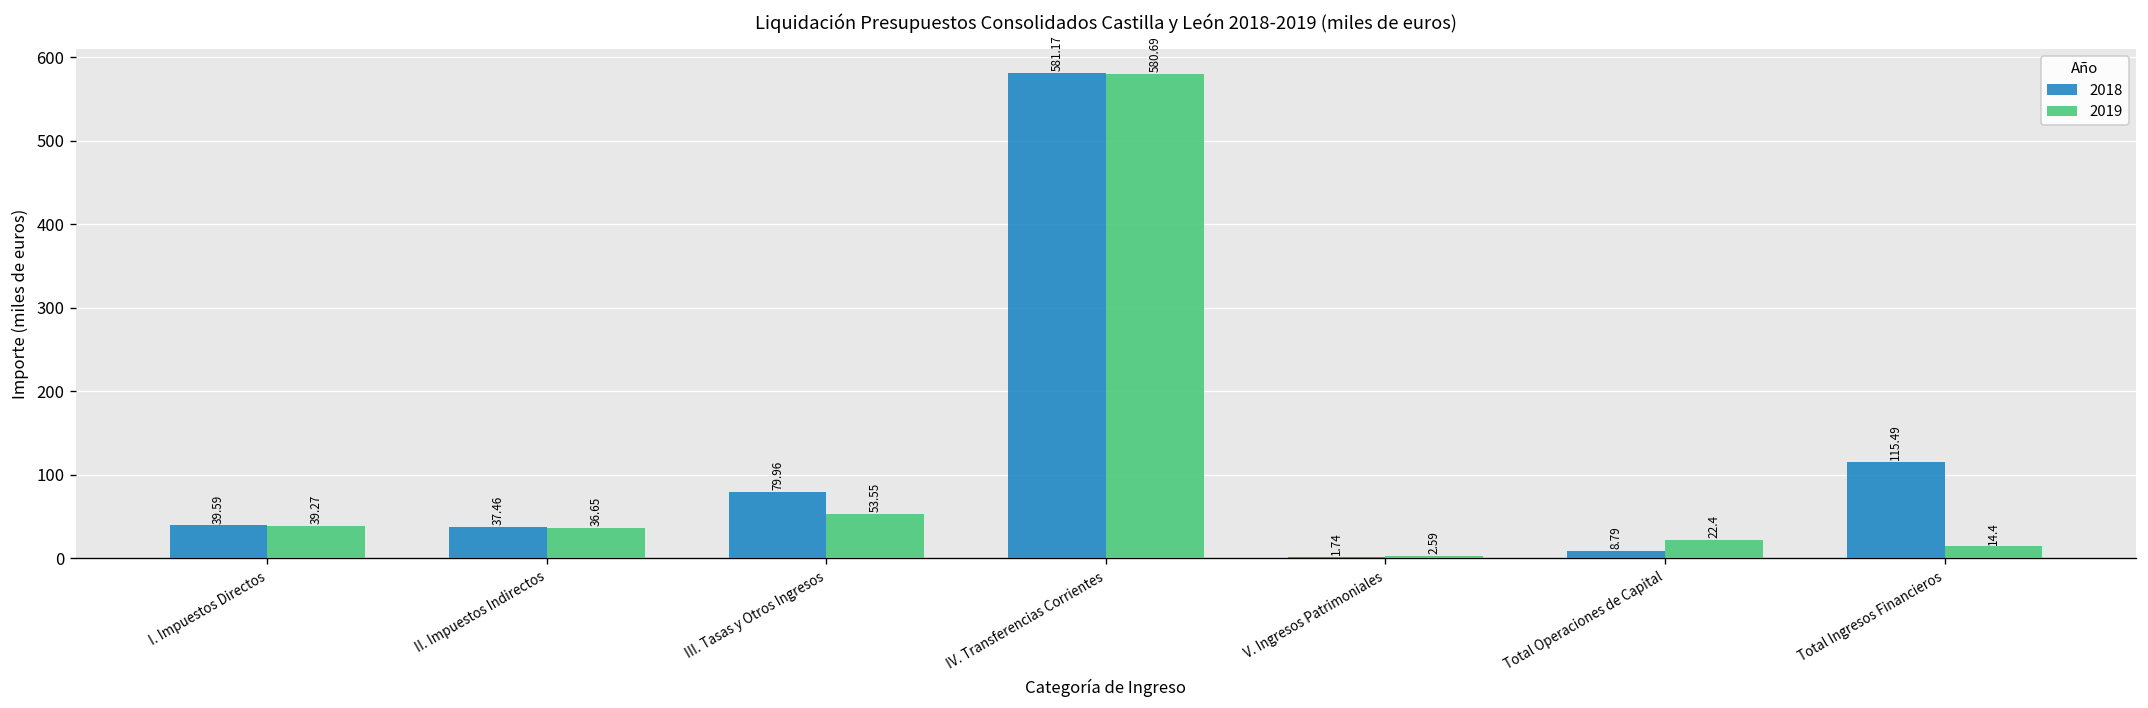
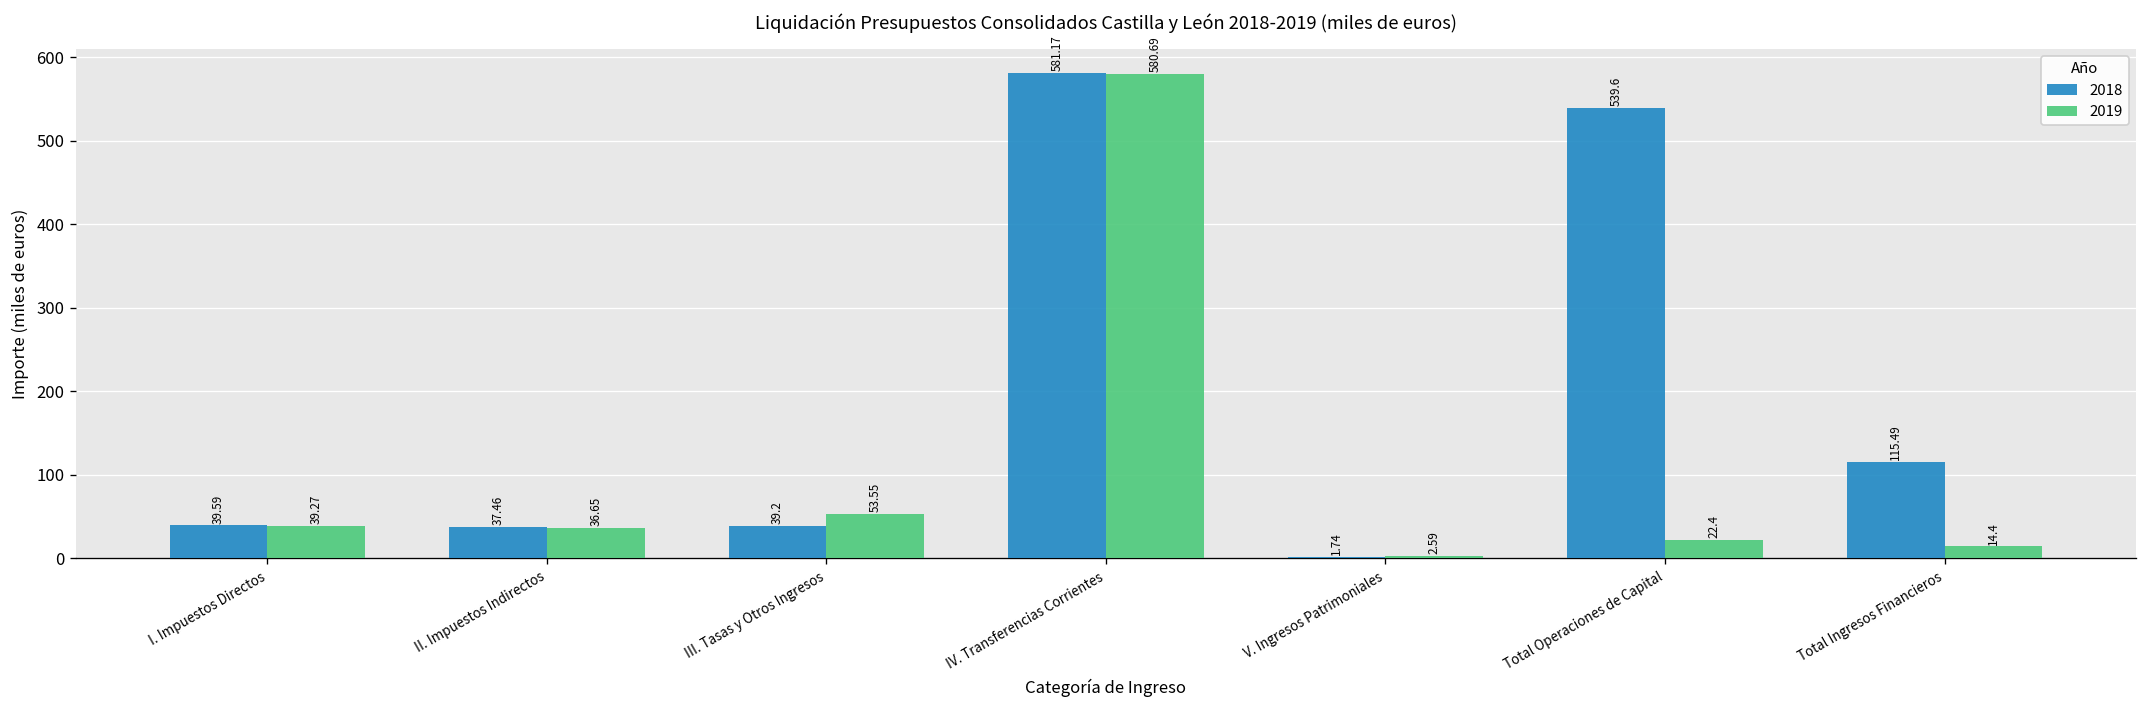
2018, III. Tasas y Otros Ingresos: 79.96 -> 39.2
2018, Total Operaciones de Capital: 8.79 -> 539.6
